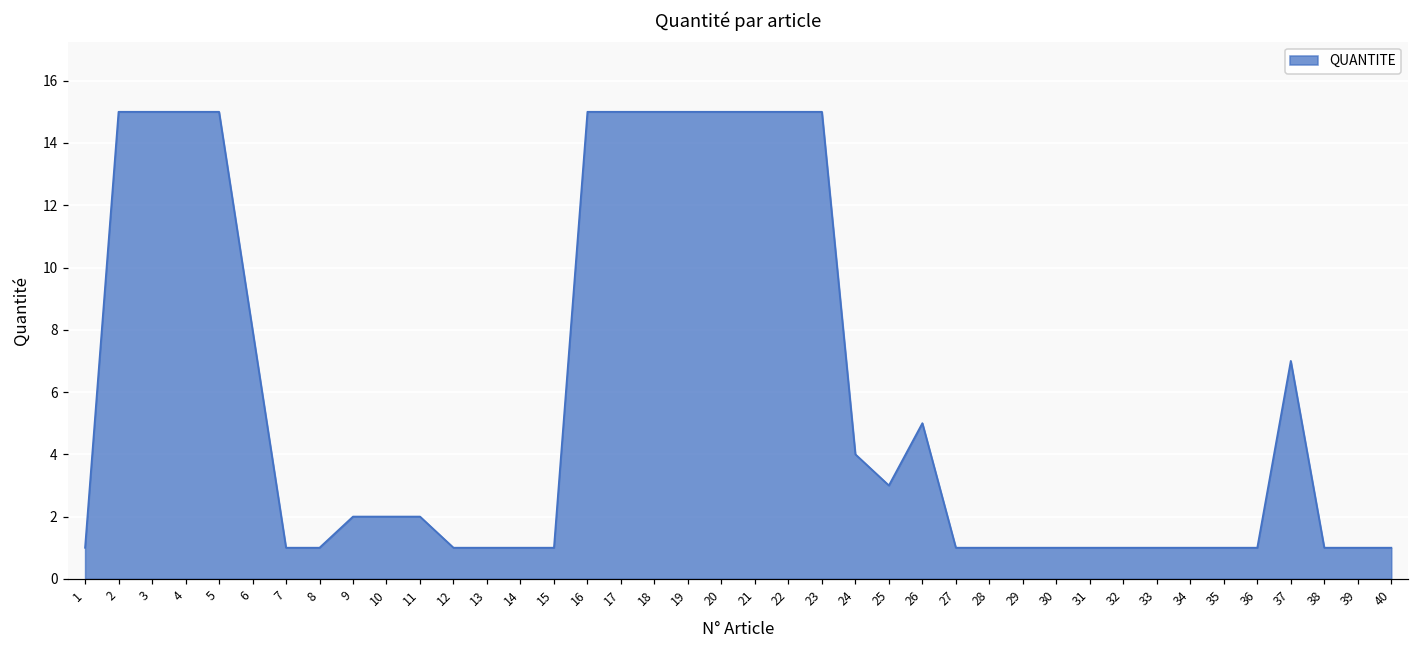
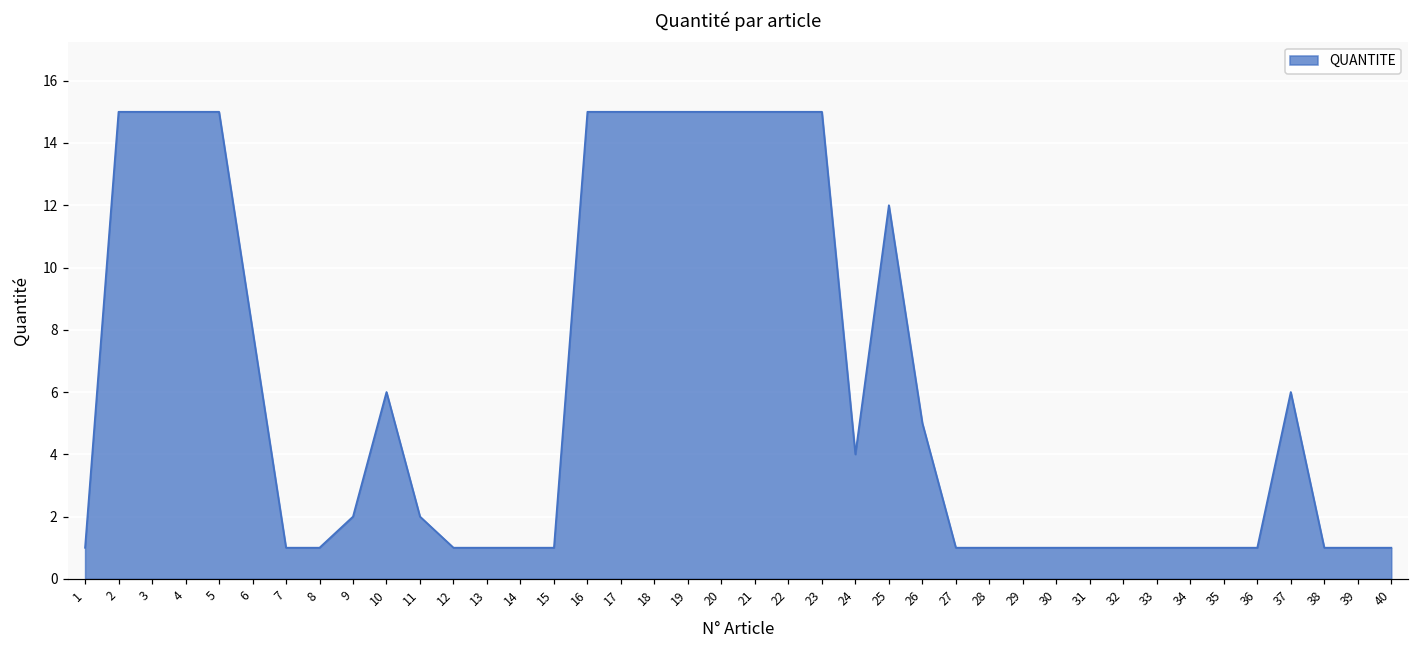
10: 2 -> 6
25: 3 -> 12
37: 7 -> 6
